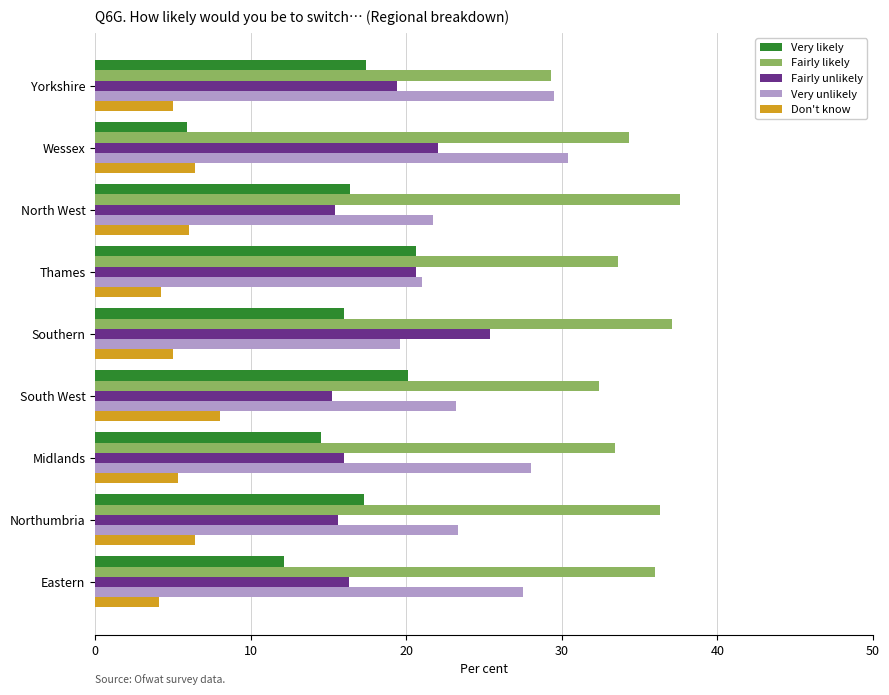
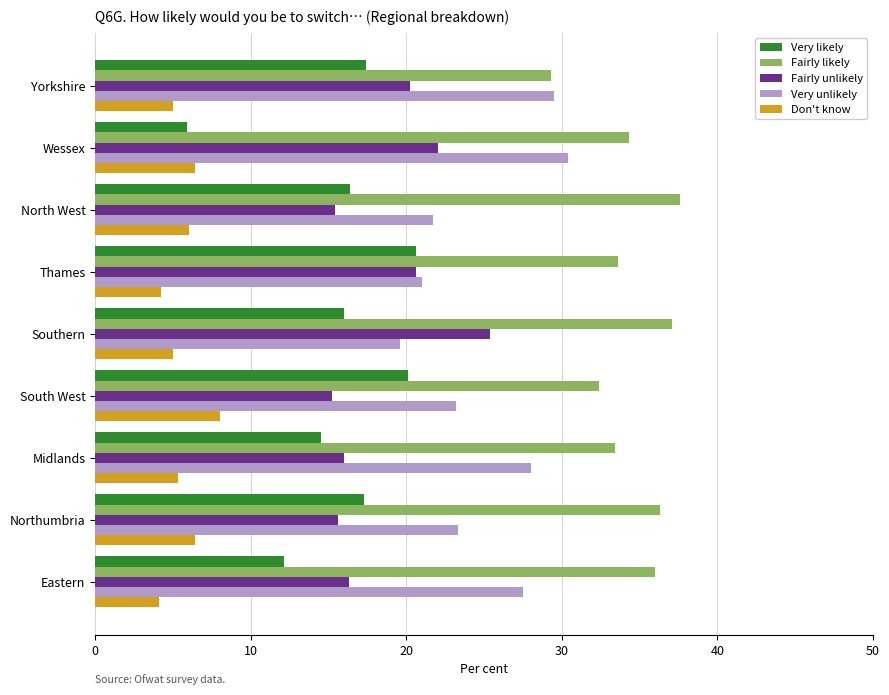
Fairly unlikely, Yorkshire: 19.4 -> 20.2
